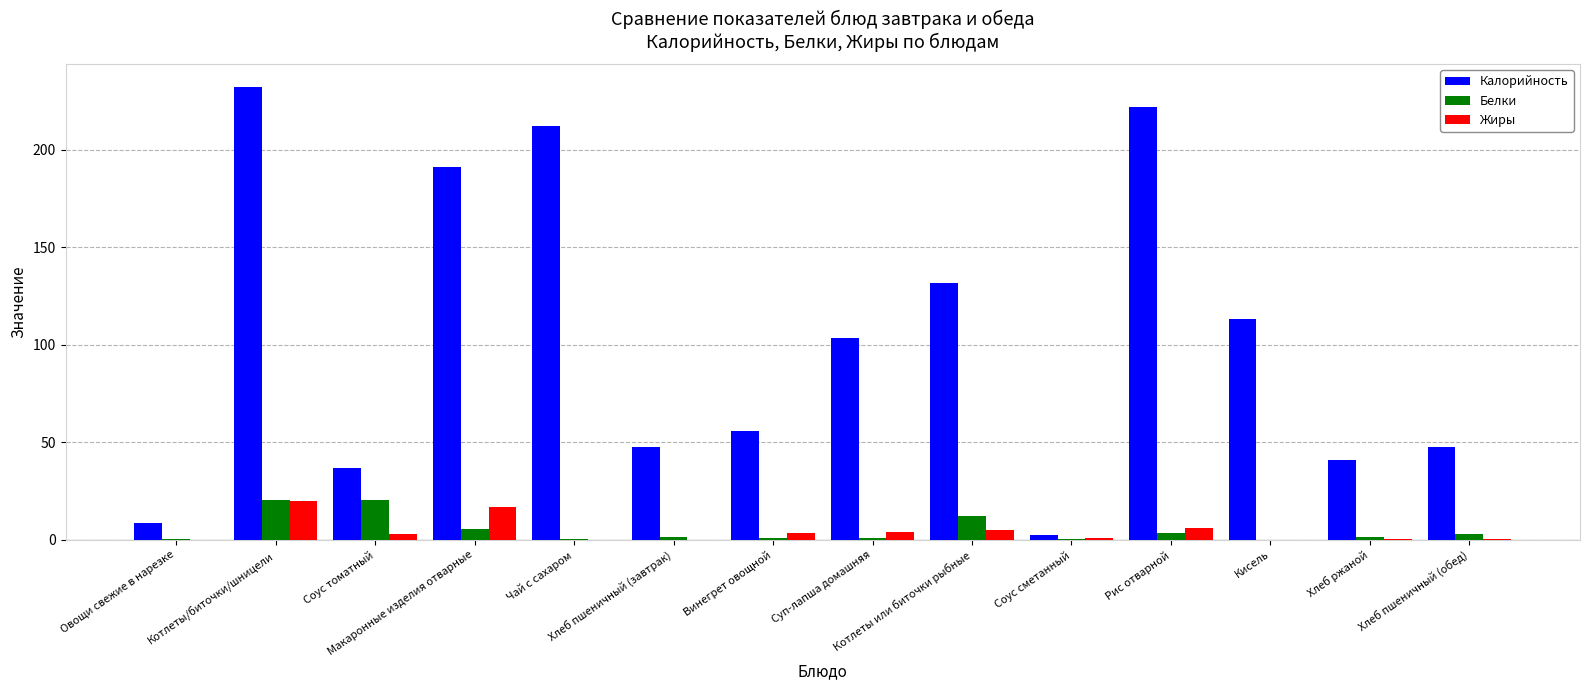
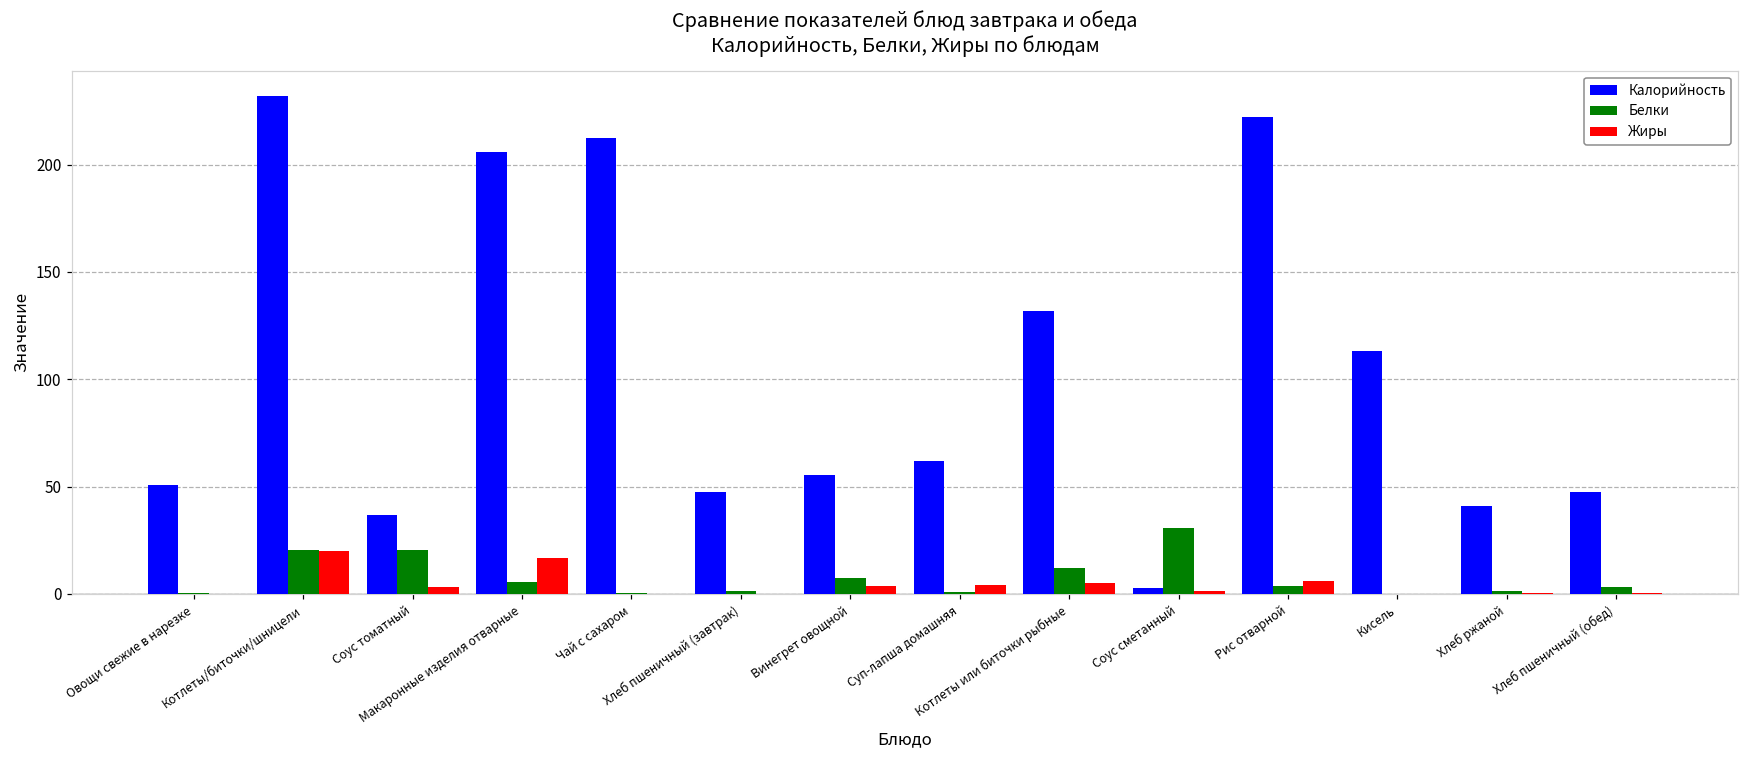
Калорийность, Овощи свежие в нарезке: 8 -> 51
Калорийность, Макаронные изделия отварные: 191 -> 206
Белки, Винегрет овощной: 1 -> 7
Калорийность, Суп-лапша домашняя: 103 -> 62
Белки, Соус сметанный: 0 -> 31
